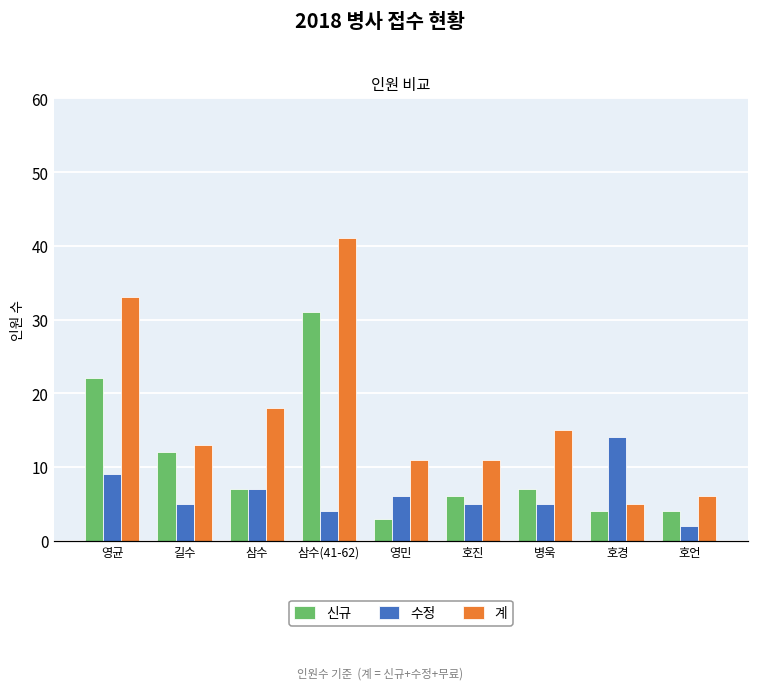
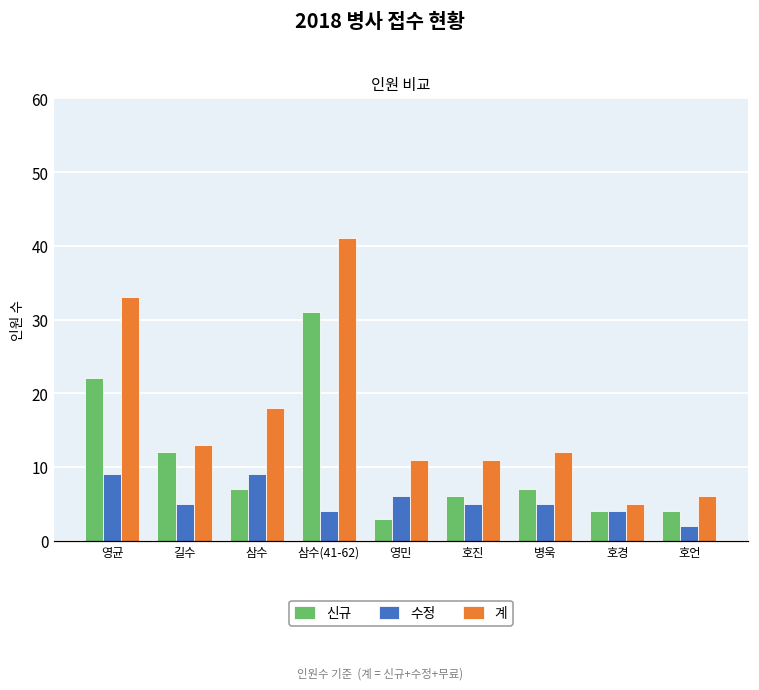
수정, 삼수: 7 -> 9
계, 병욱: 15 -> 12
수정, 호경: 14 -> 4
